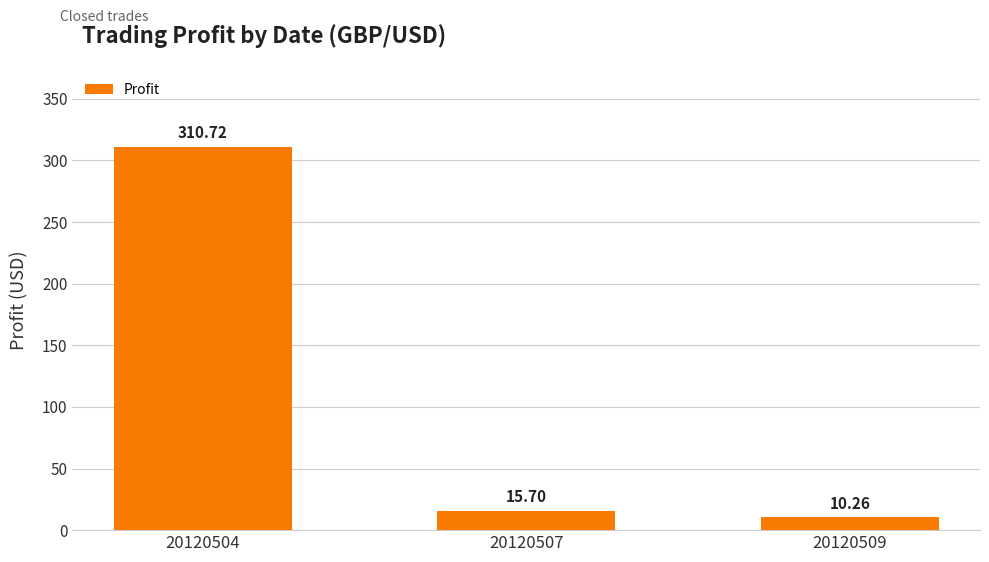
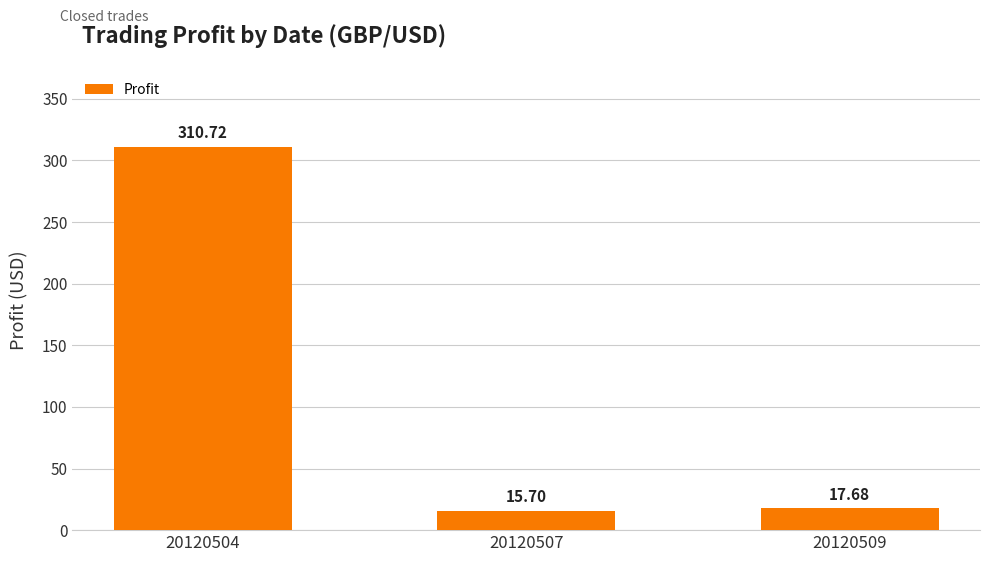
20120509: 10.26 -> 17.68
